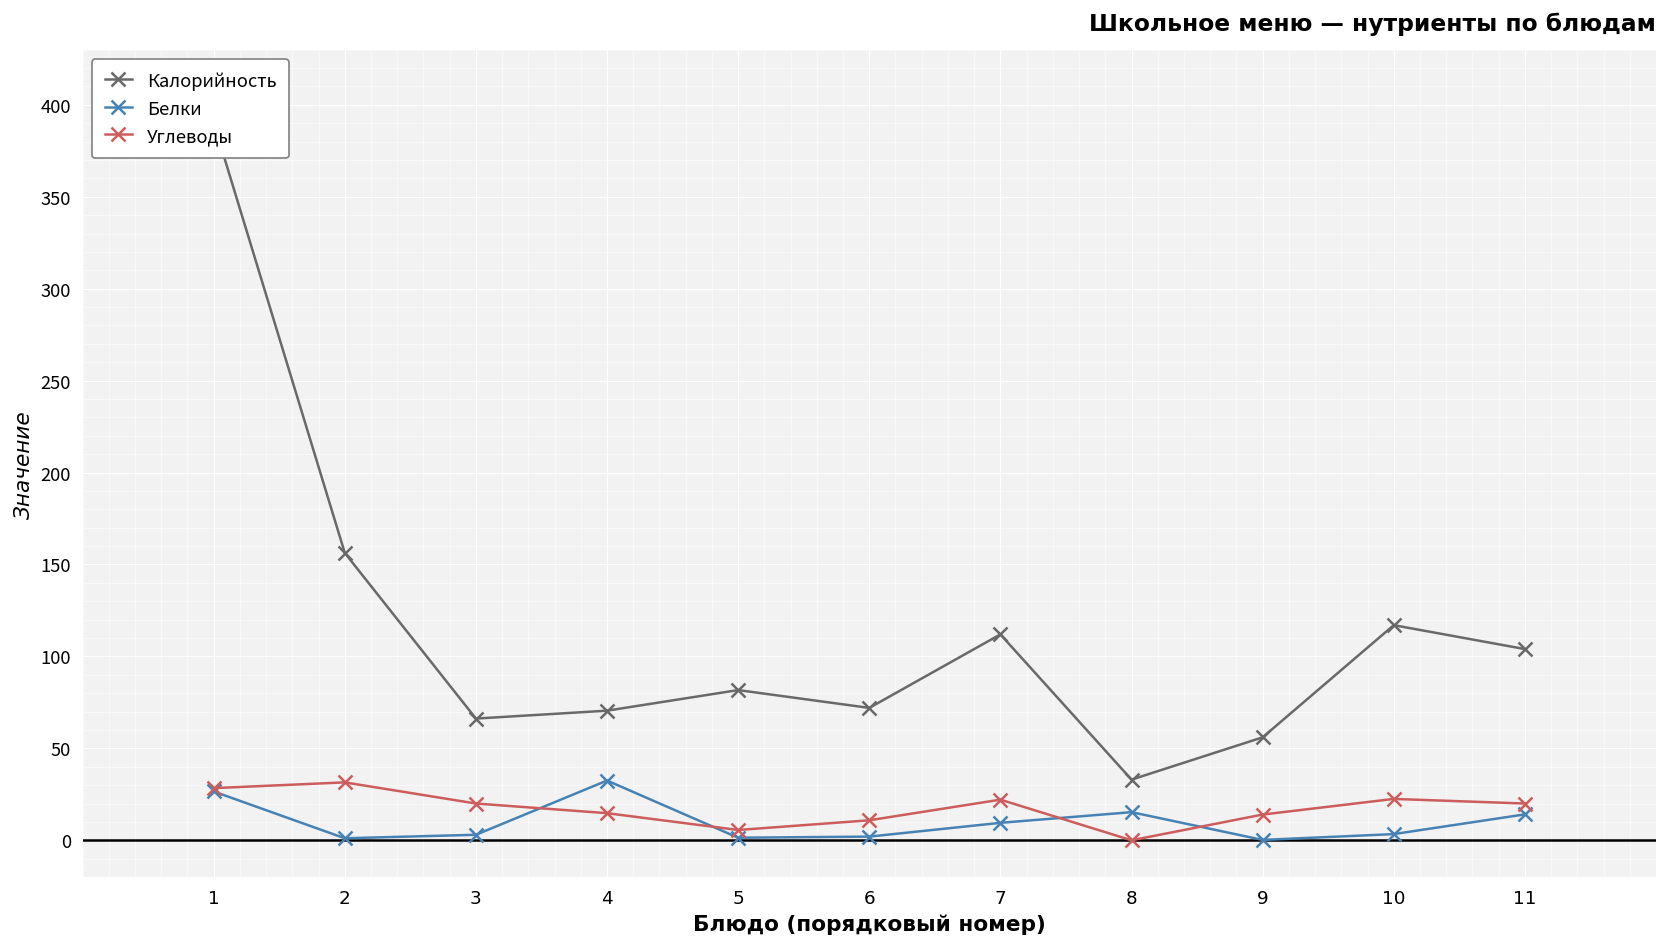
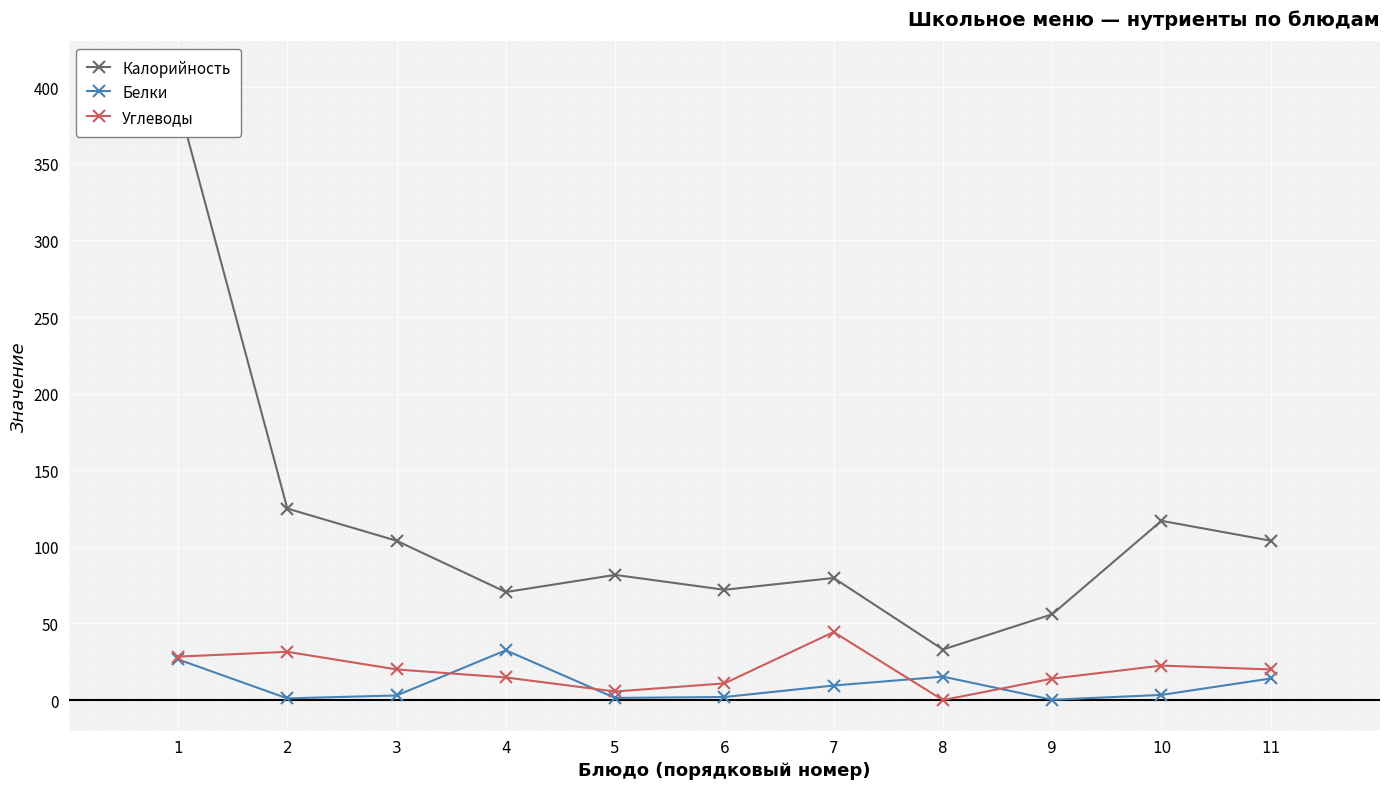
Калорийность, 2: 156 -> 125
Калорийность, 3: 66 -> 104
Калорийность, 7: 112 -> 80
Углеводы, 7: 22 -> 44
